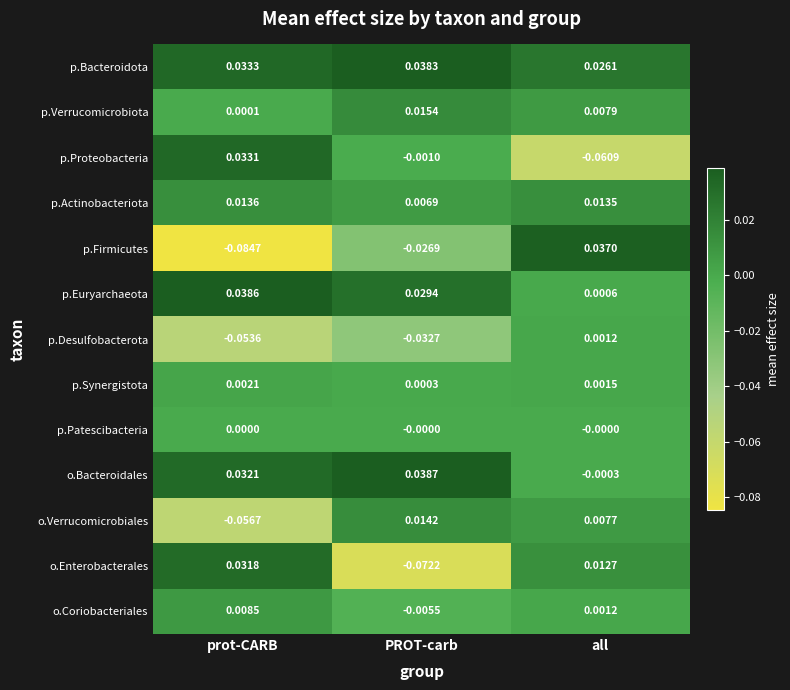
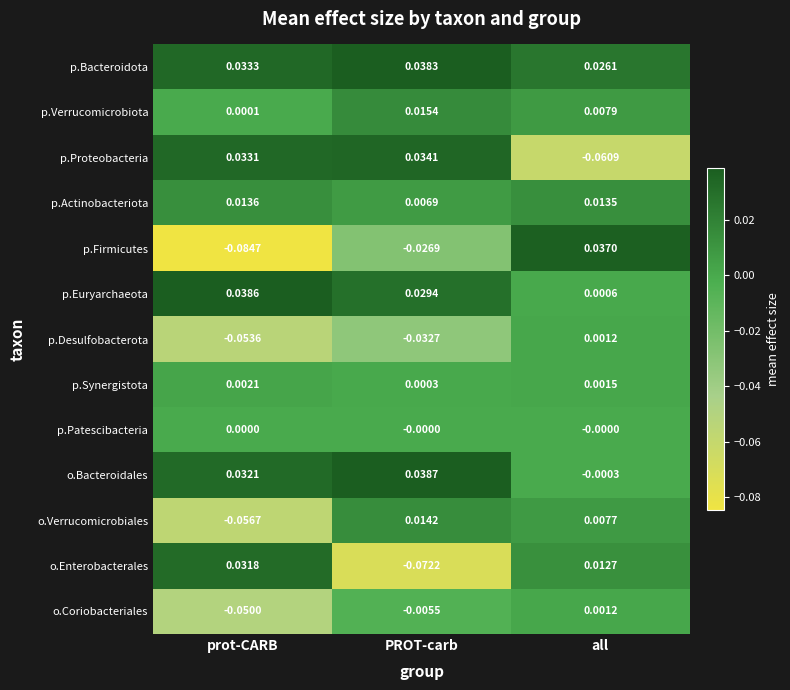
p.Proteobacteria, PROT-carb: -0.0010 -> 0.0341
o.Coriobacteriales, prot-CARB: 0.0085 -> -0.0500
